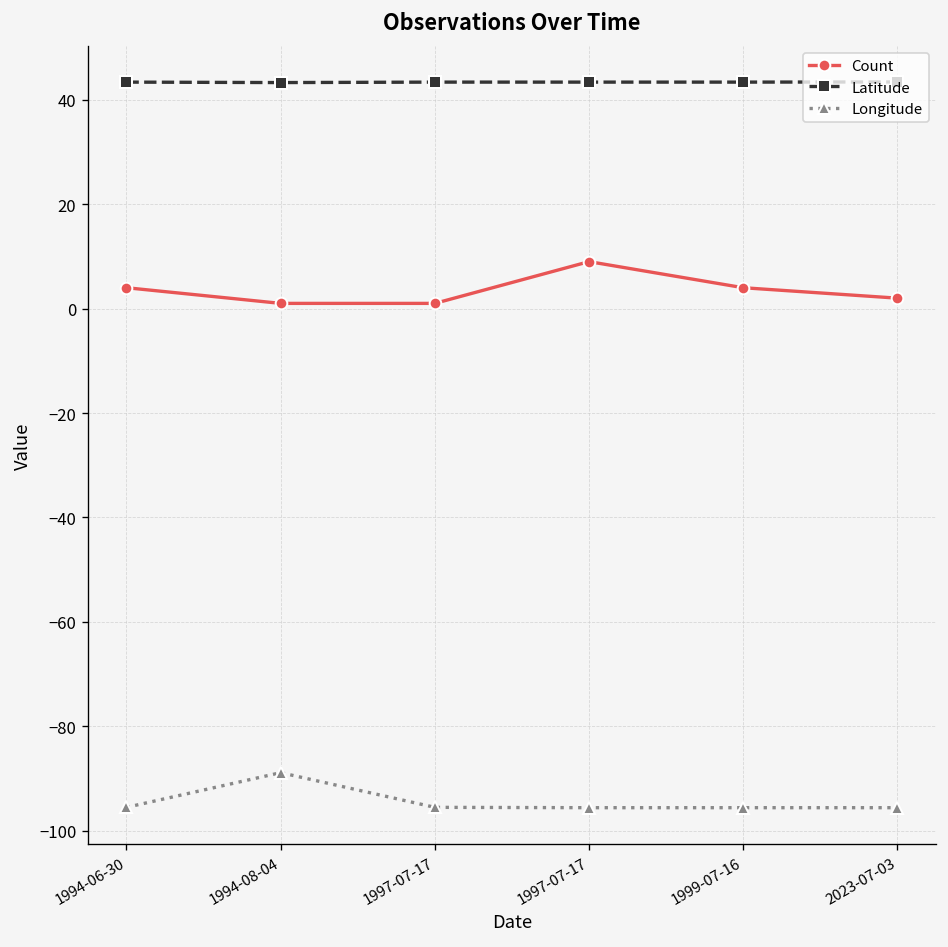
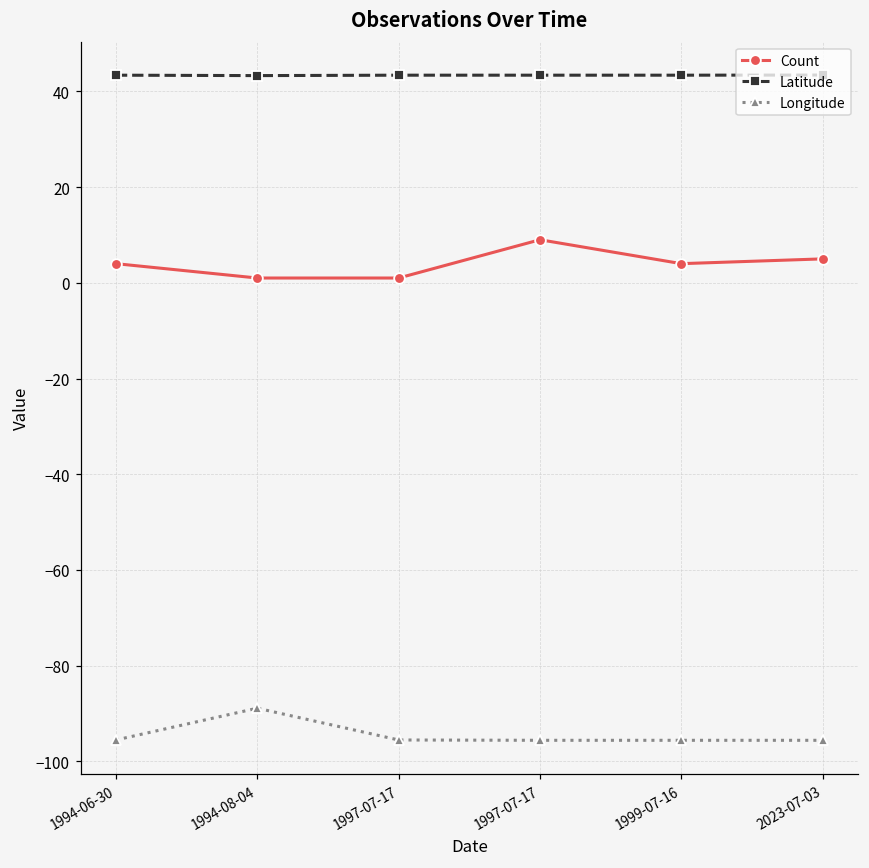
Count, 2023-07-03: 2 -> 5
